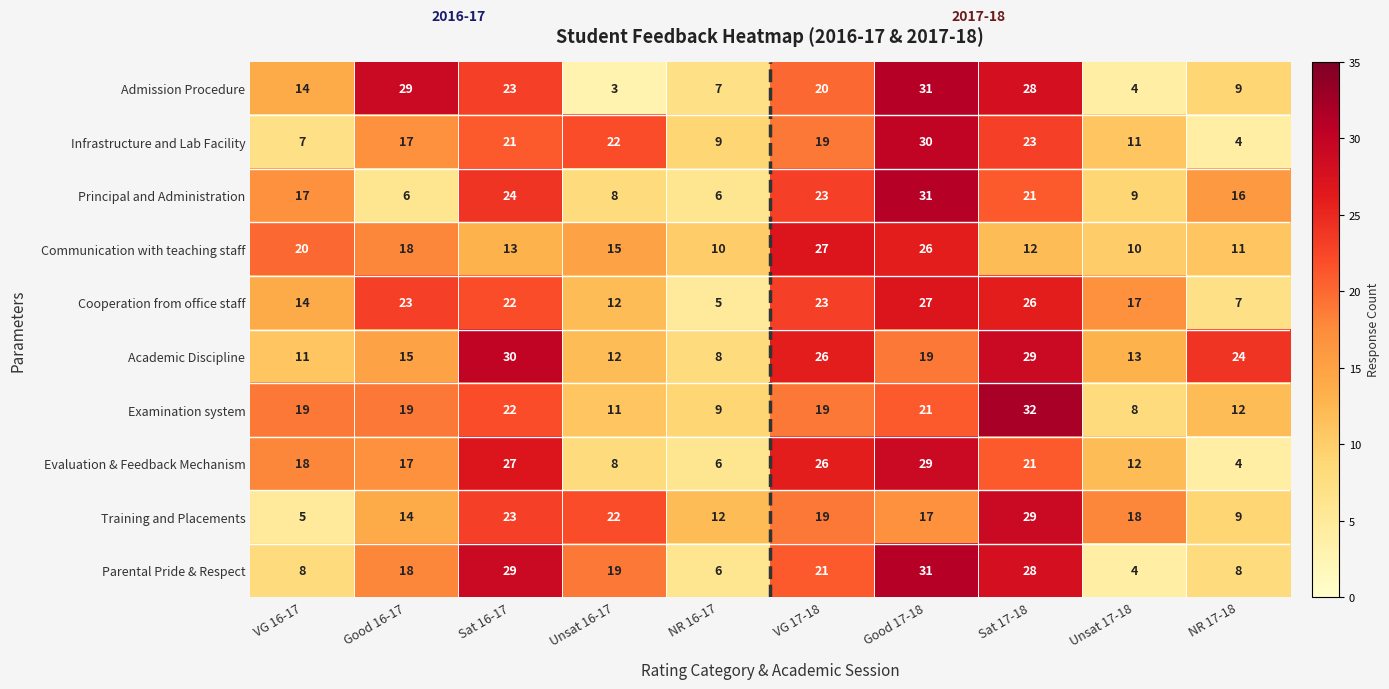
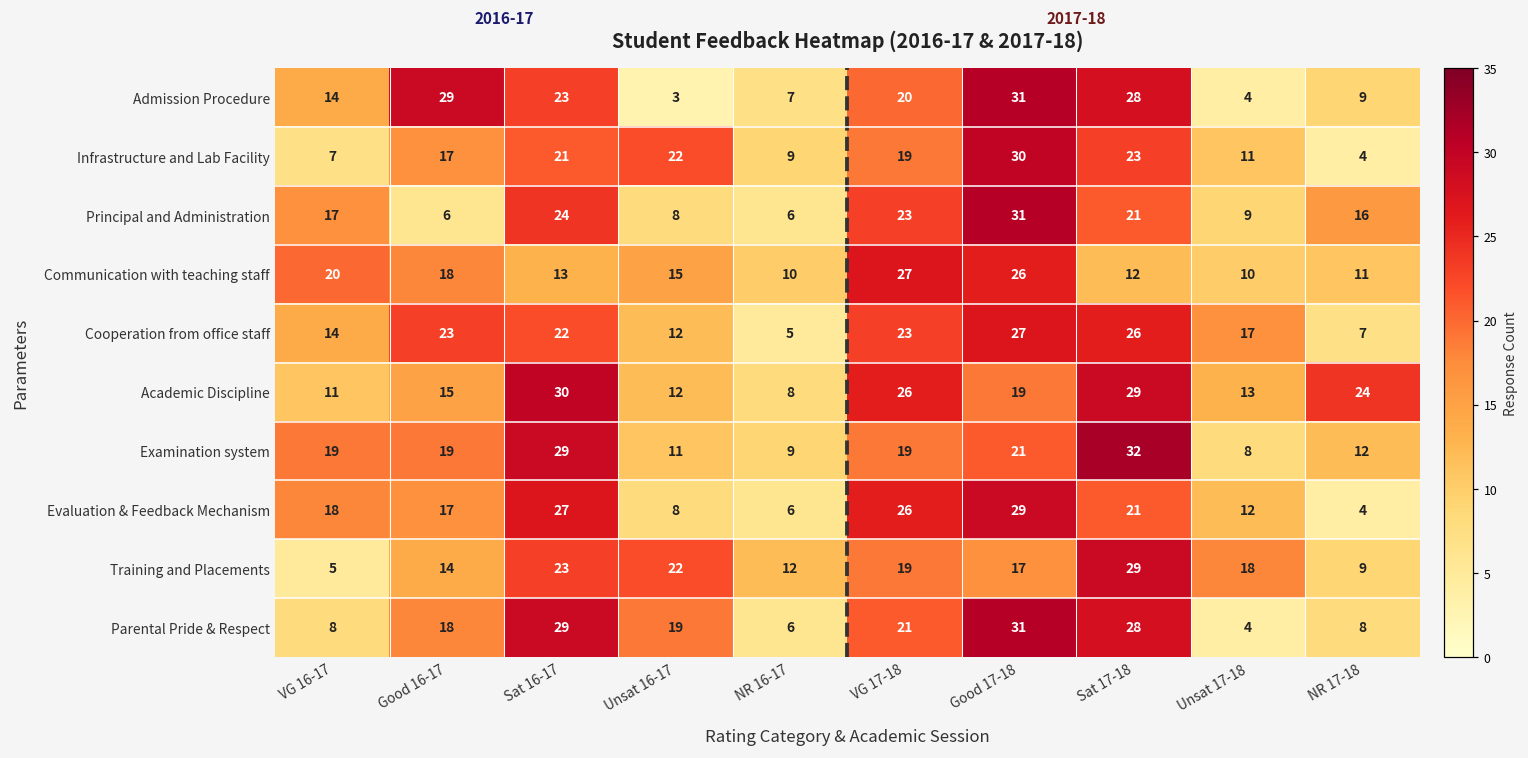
Examination system, Sat 16-17: 22 -> 29
